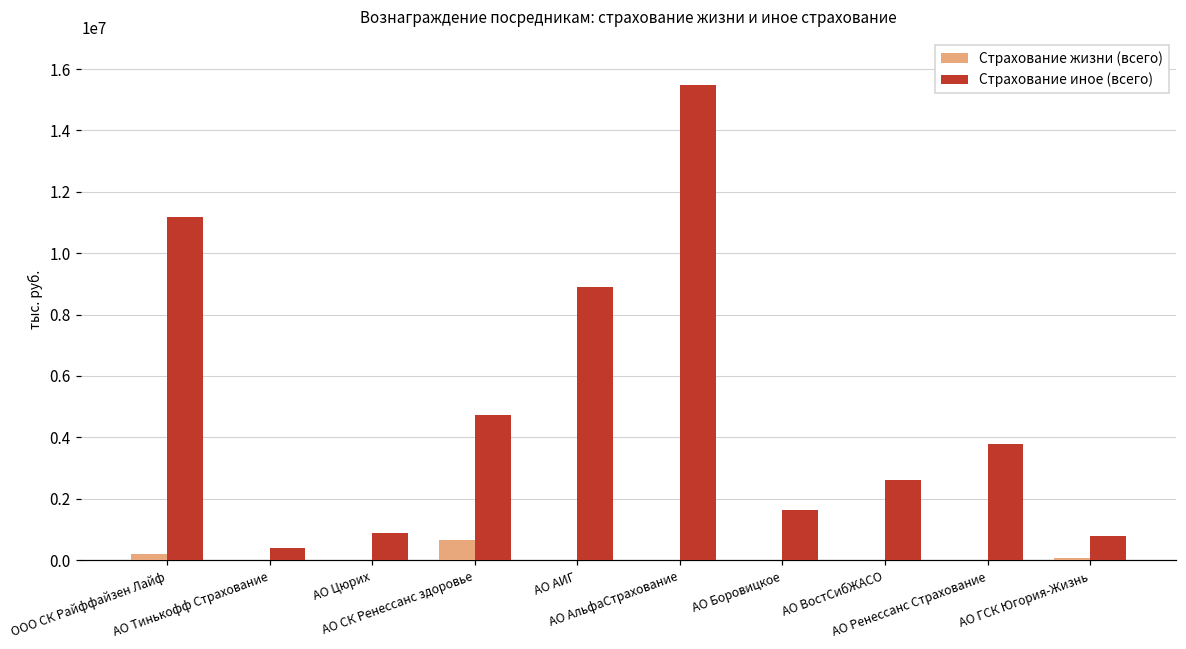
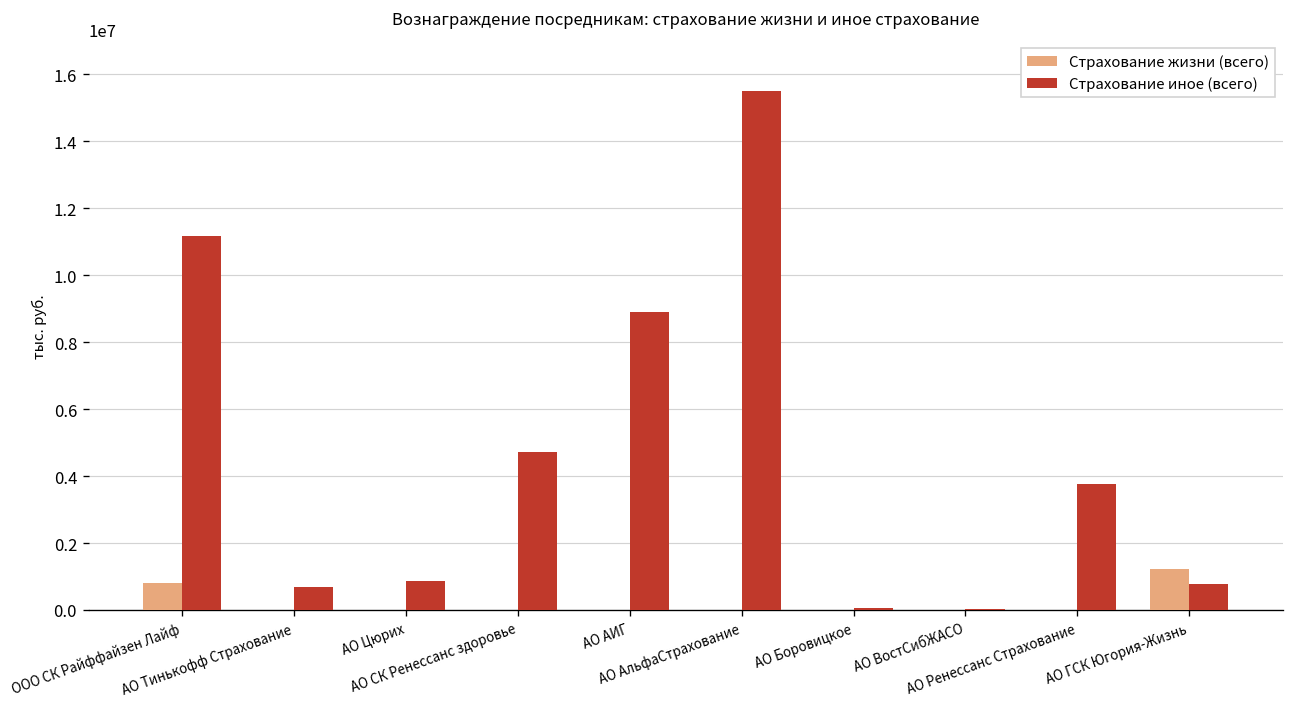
Страхование жизни (всего), ООО СК Райффайзен Лайф: 200000 -> 800000
Страхование иное (всего), АО Тинькофф Страхование: 400000 -> 700000
Страхование жизни (всего), АО СК Ренессанс здоровье: 700000 -> 0
Страхование иное (всего), АО Боровицкое: 1600000 -> 100000
Страхование иное (всего), АО ВостСибЖАСО: 2600000 -> 0
Страхование жизни (всего), АО ГСК Югория-Жизнь: 100000 -> 1200000
